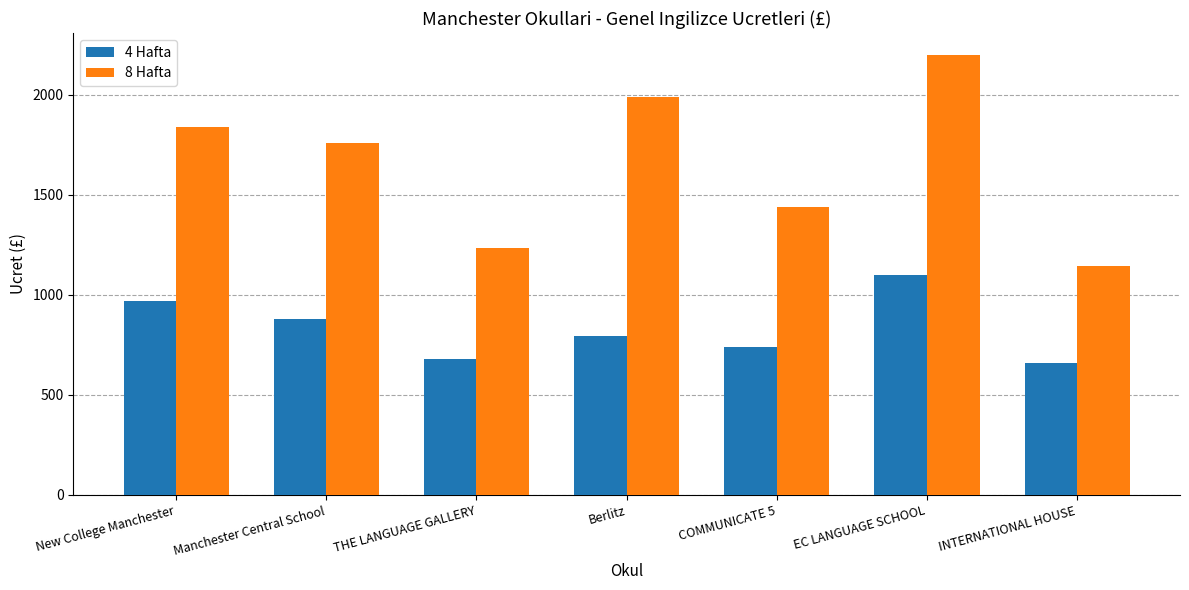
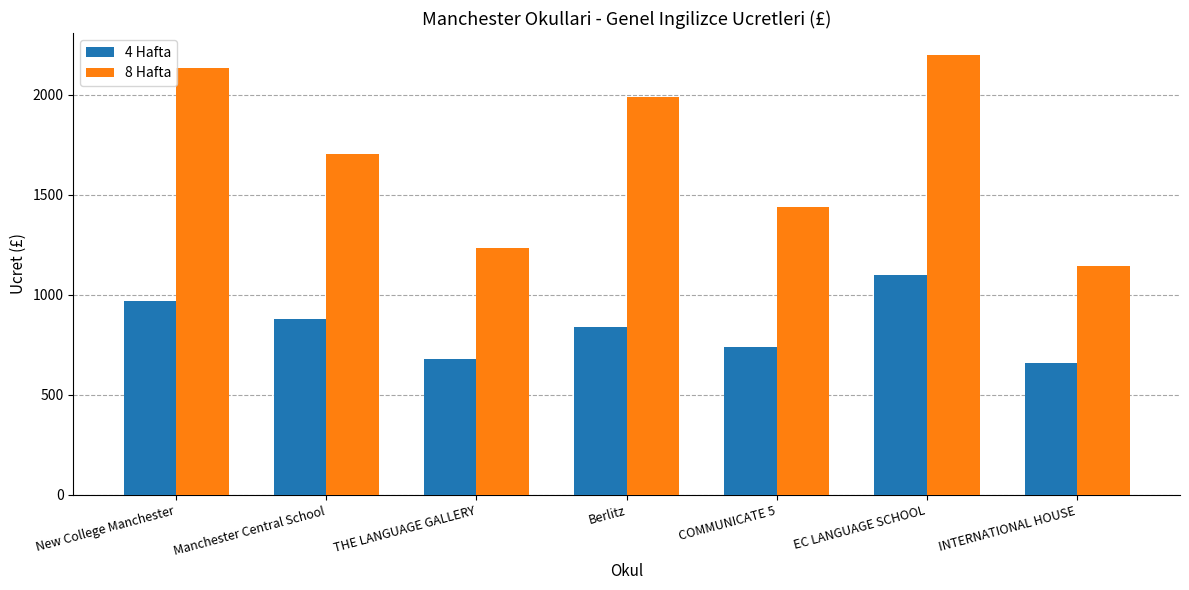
8 Hafta, New College Manchester: 1840 -> 2140
8 Hafta, Manchester Central School: 1760 -> 1700
4 Hafta, Berlitz: 800 -> 840
